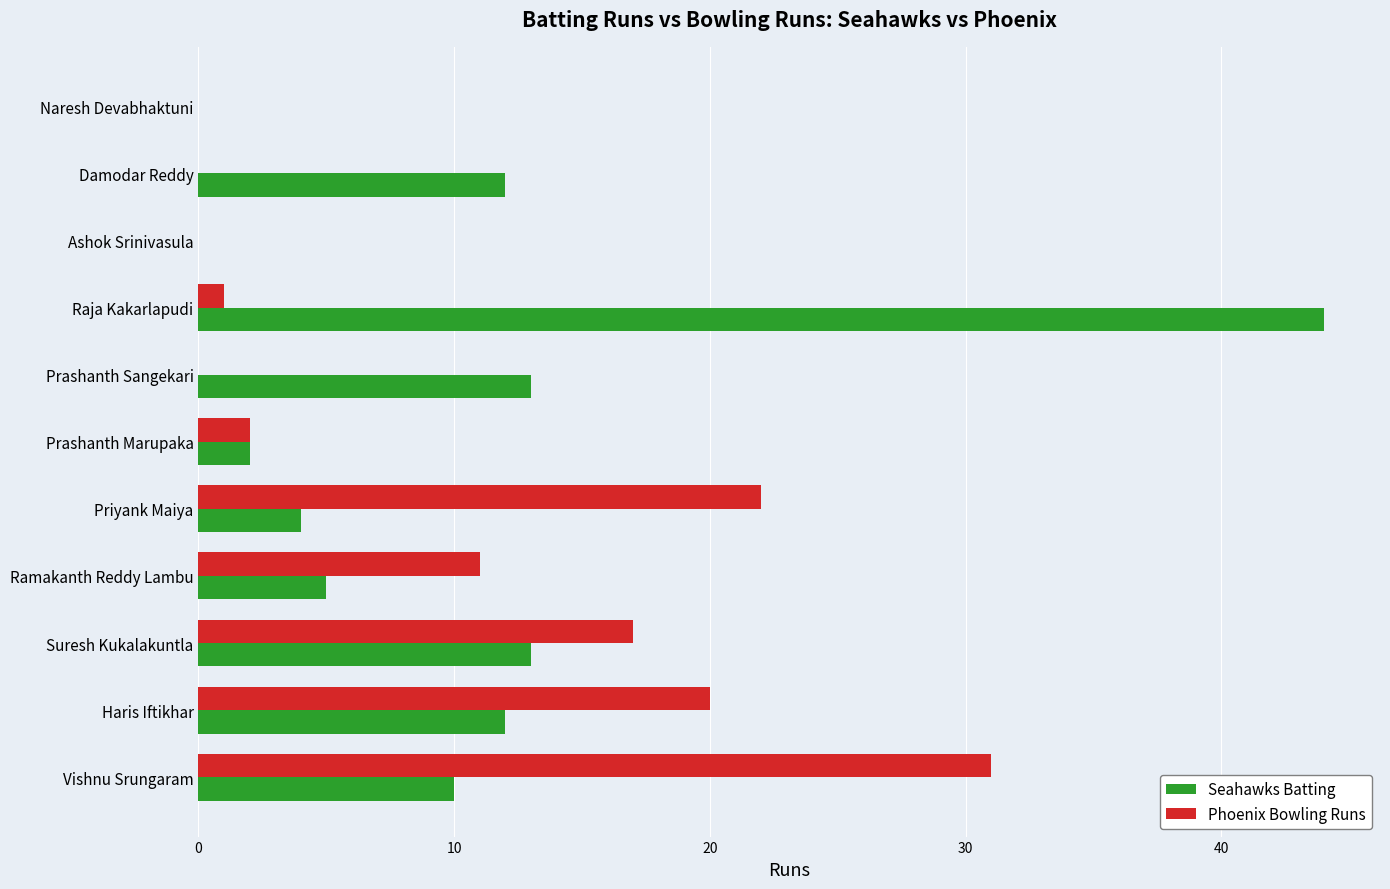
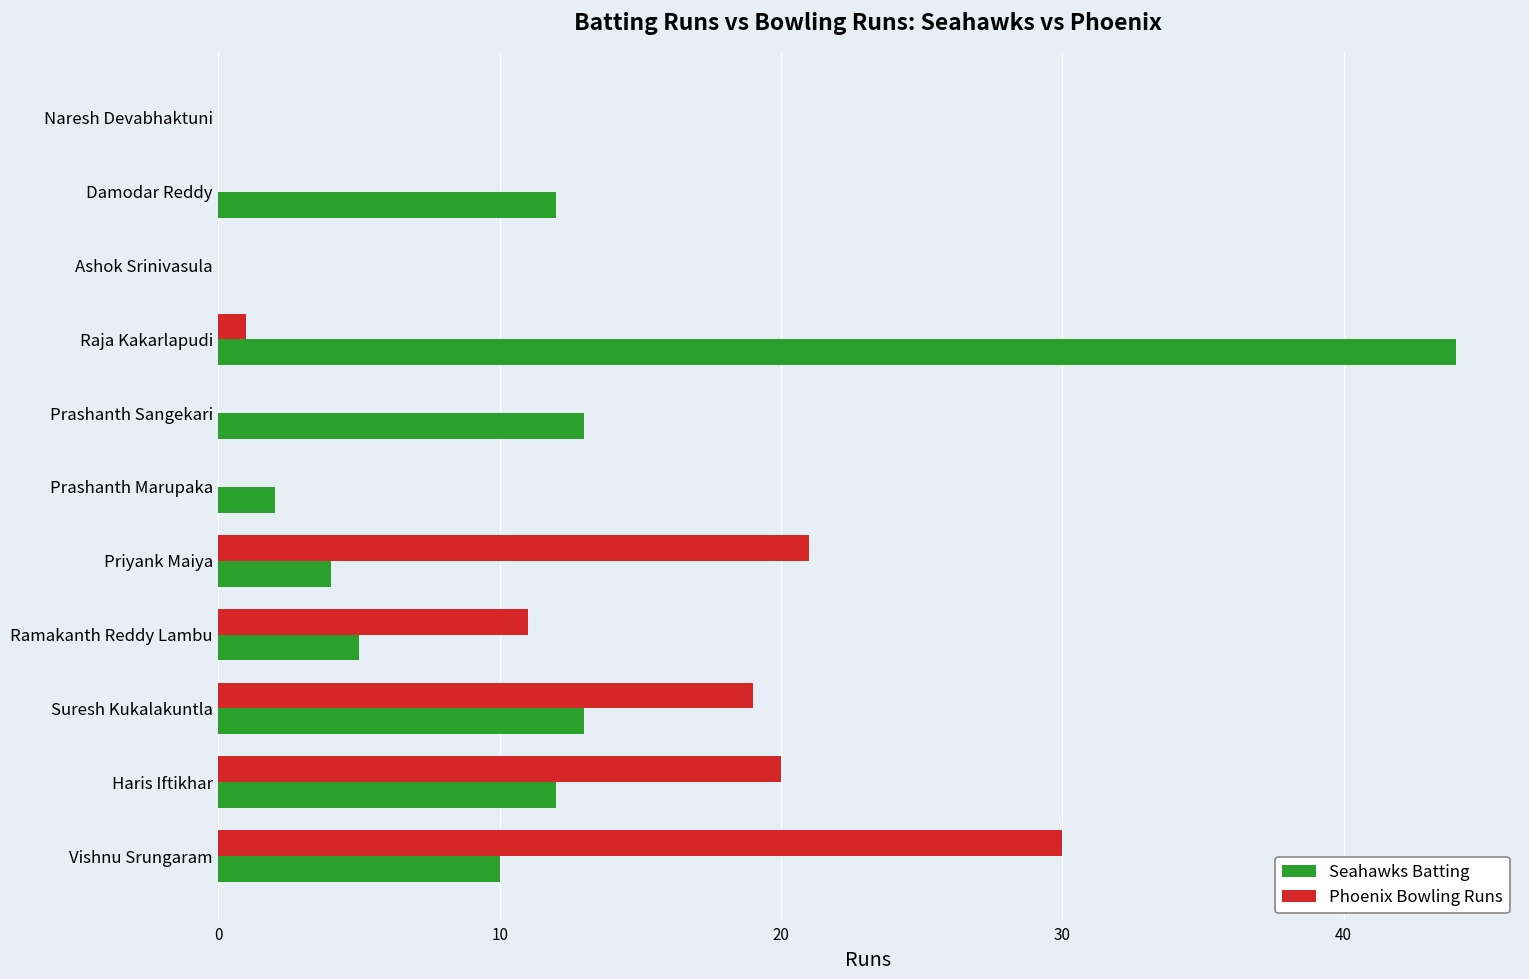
Phoenix Bowling Runs, Prashanth Marupaka: 2 -> 0
Phoenix Bowling Runs, Priyank Maiya: 22 -> 21
Phoenix Bowling Runs, Suresh Kukalakuntla: 17 -> 19
Phoenix Bowling Runs, Vishnu Srungaram: 31 -> 30
